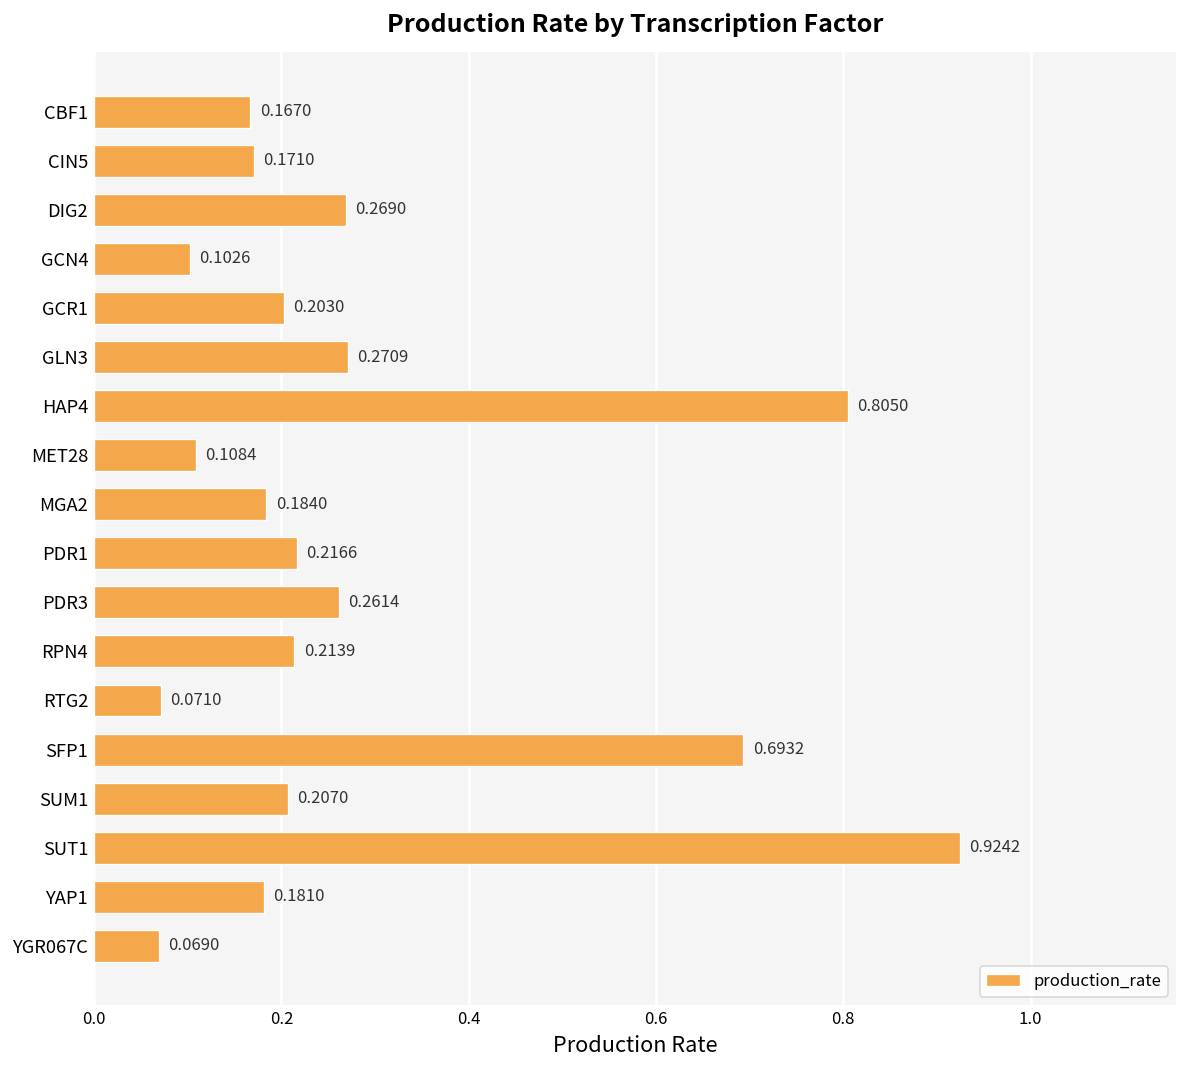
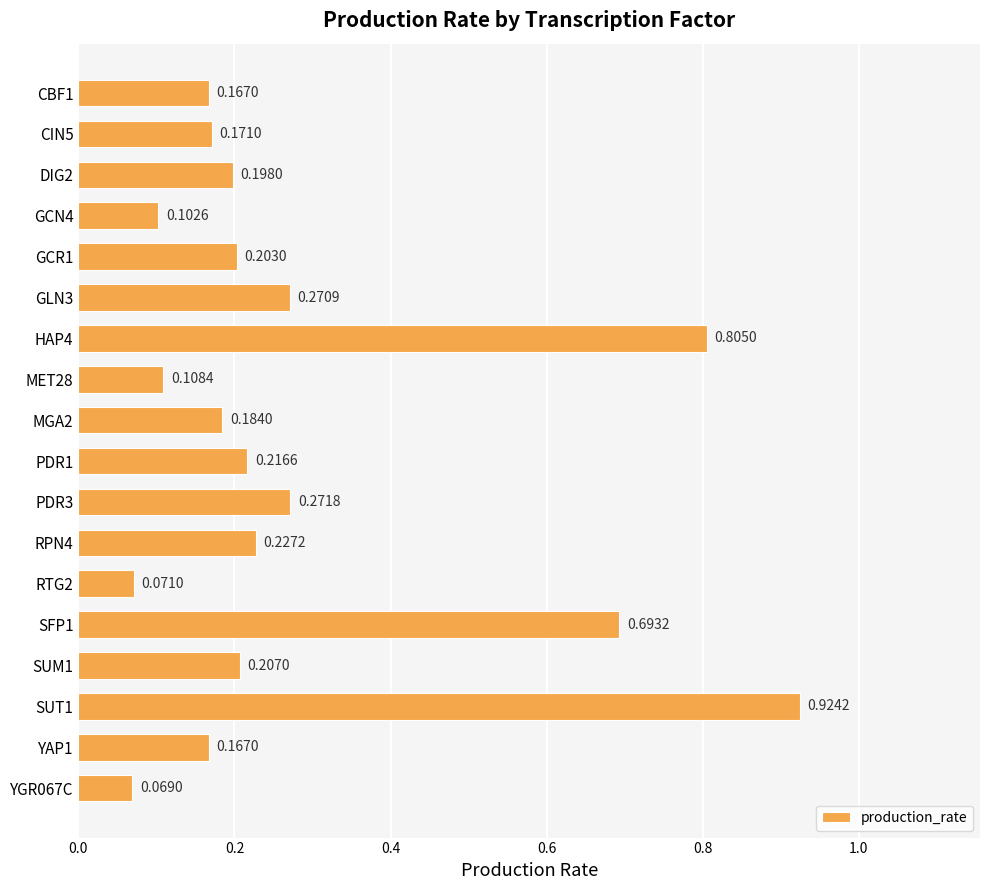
DIG2: 0.2690 -> 0.1980
PDR3: 0.2614 -> 0.2718
RPN4: 0.2139 -> 0.2272
YAP1: 0.1810 -> 0.1670
